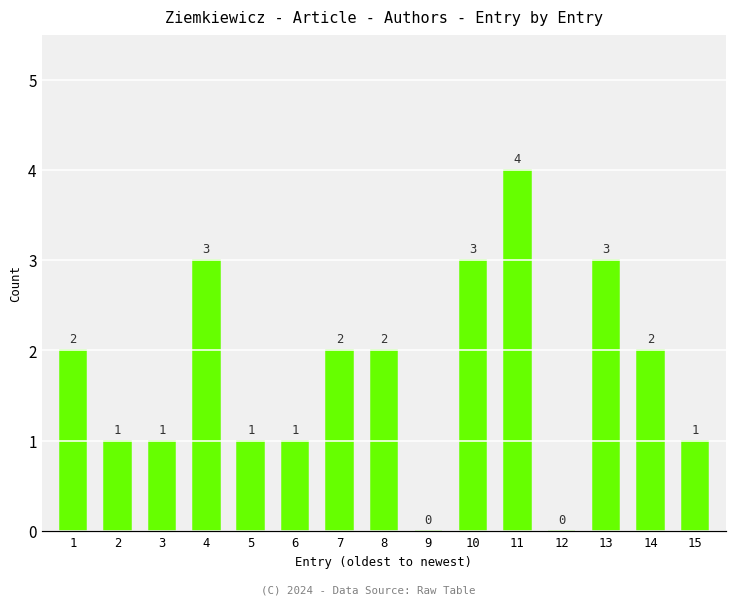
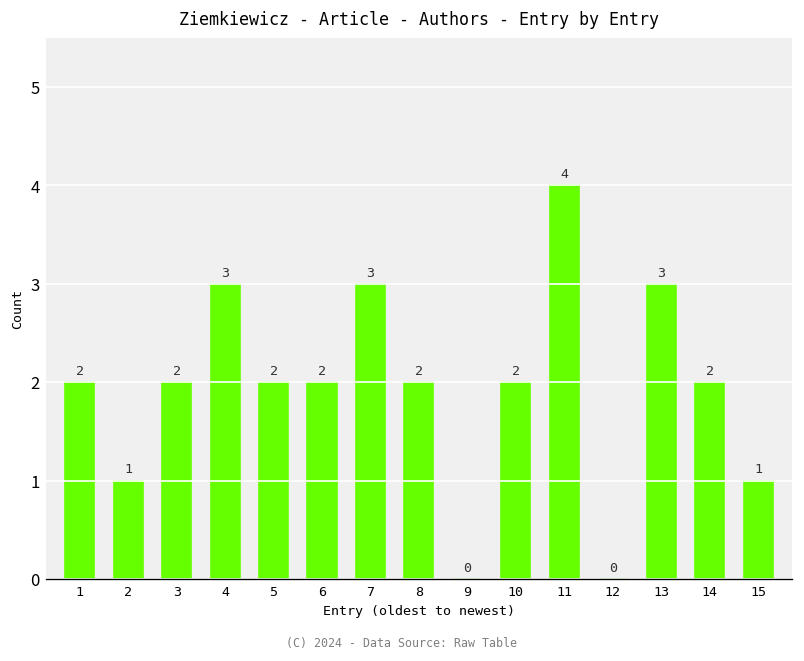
3: 1 -> 2
5: 1 -> 2
6: 1 -> 2
7: 2 -> 3
10: 3 -> 2
